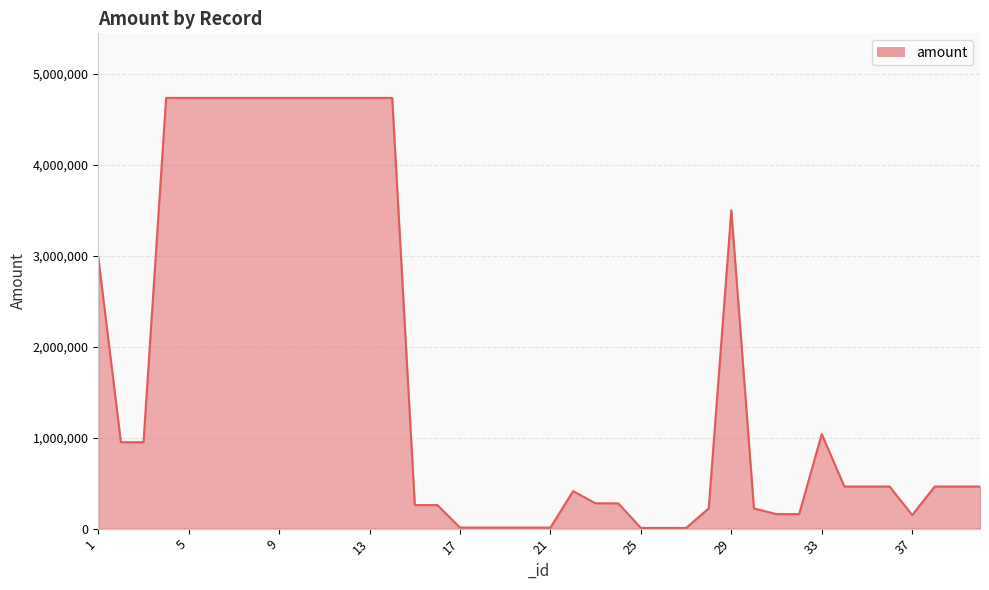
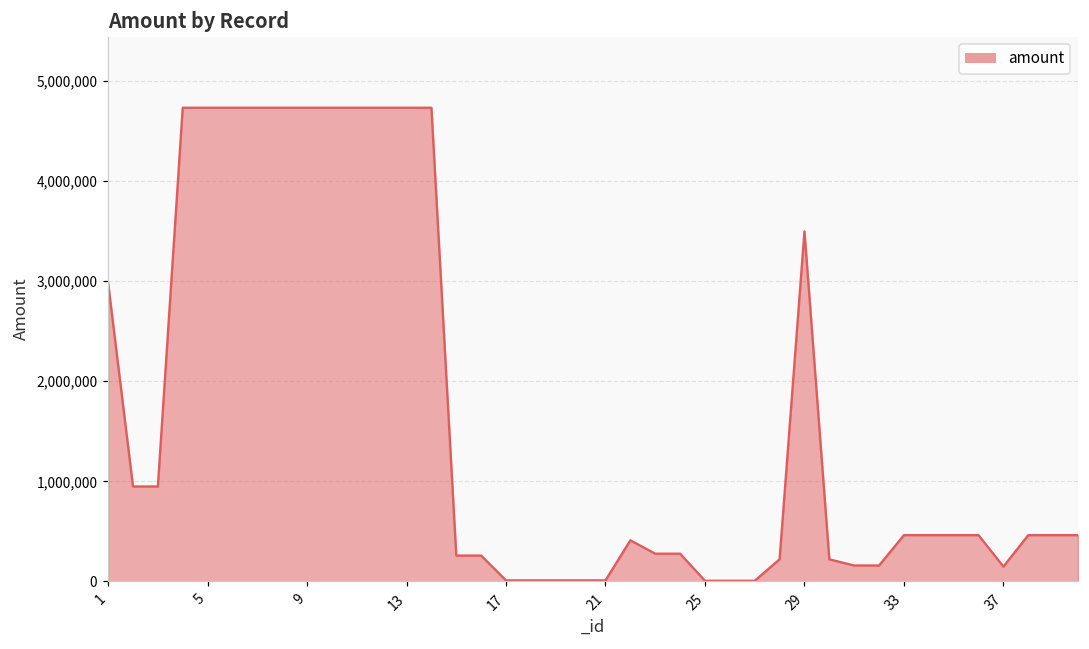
33: 1,000,000 -> 500,000
